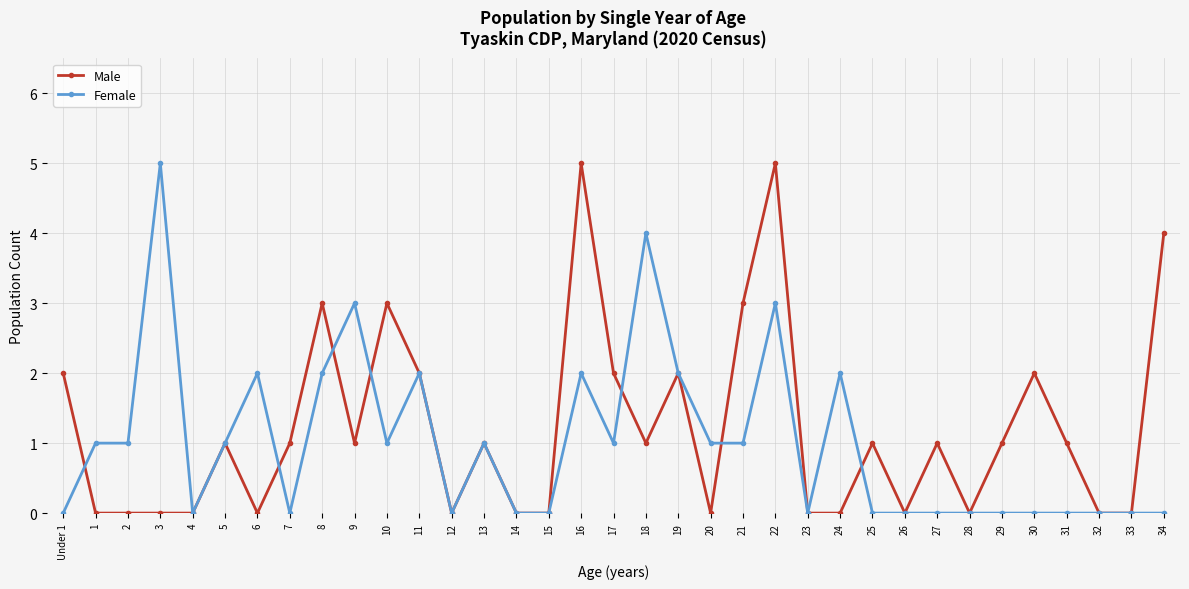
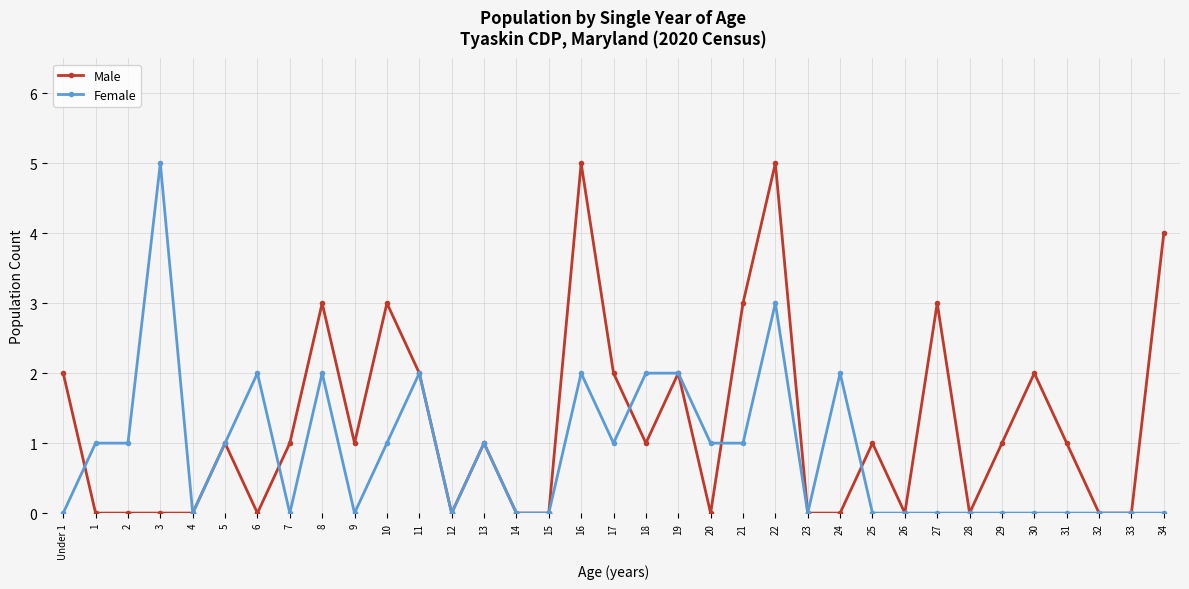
Female, 9: 3 -> 0
Female, 18: 4 -> 2
Male, 27: 1 -> 3
